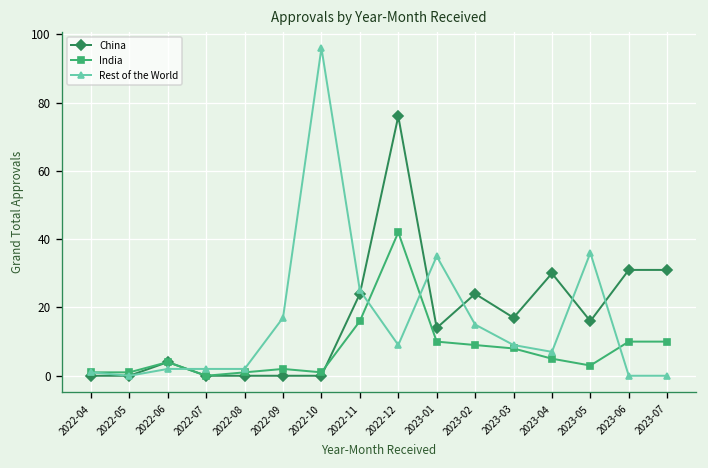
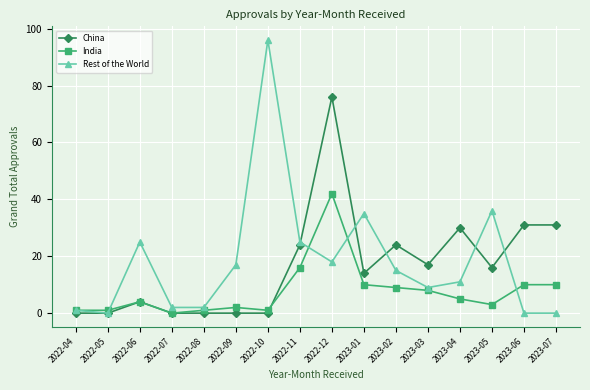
Rest of the World, 2022-06: 2 -> 25
Rest of the World, 2022-12: 9 -> 18
Rest of the World, 2023-04: 7 -> 11
